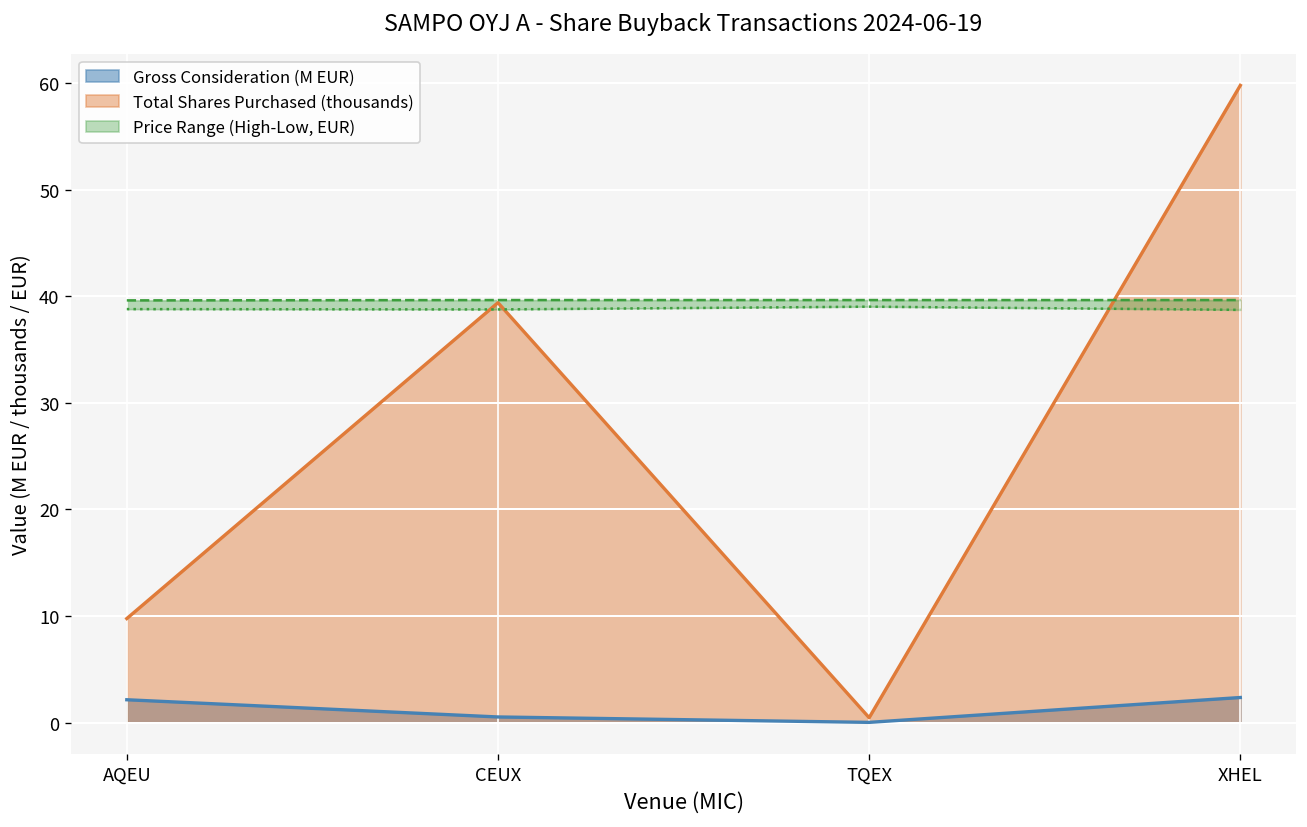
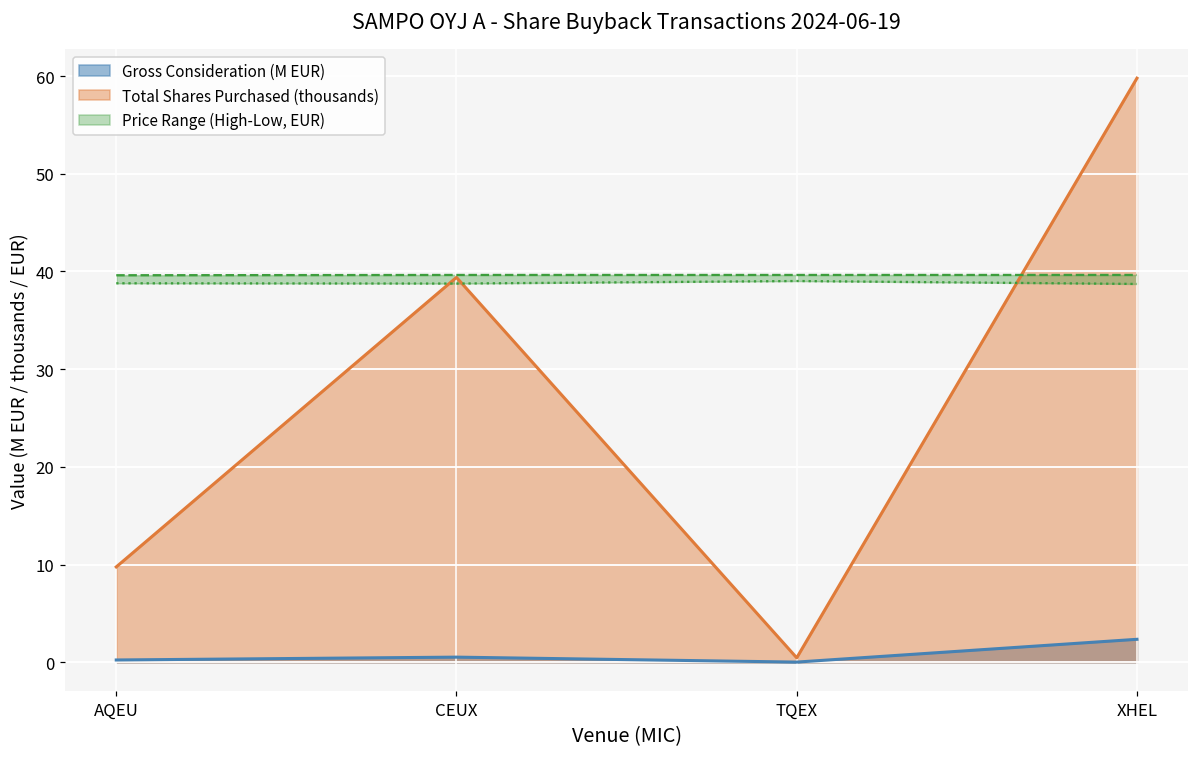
Gross Consideration (M EUR), AQEU: 2 -> 0
